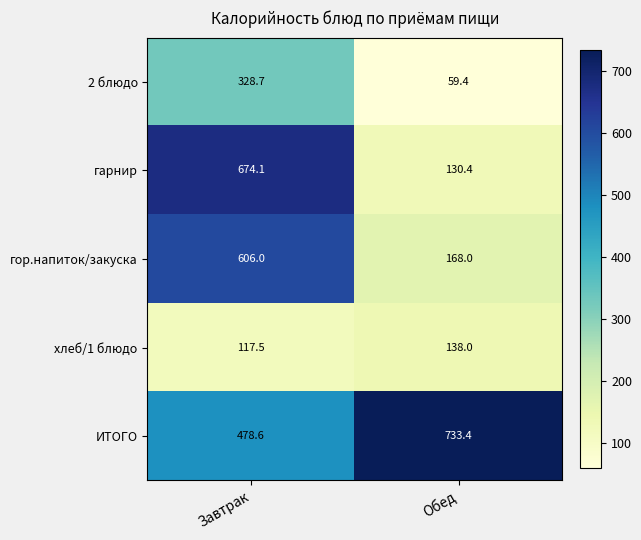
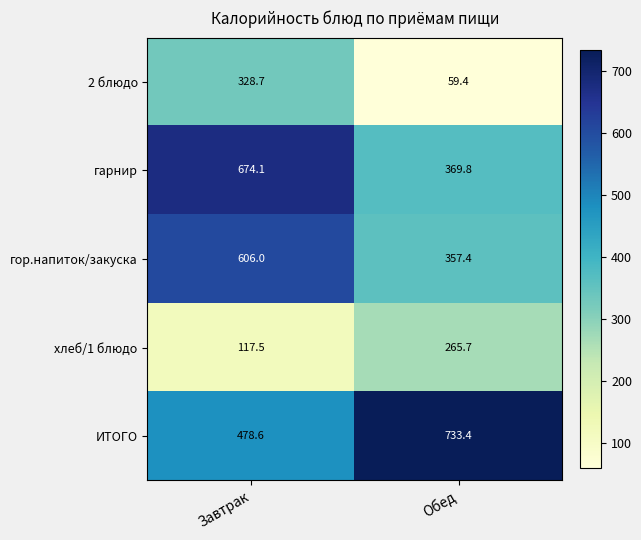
гарнир, Обед: 130.4 -> 369.8
гор.напиток/закуска, Обед: 168.0 -> 357.4
хлеб/1 блюдо, Обед: 138.0 -> 265.7
